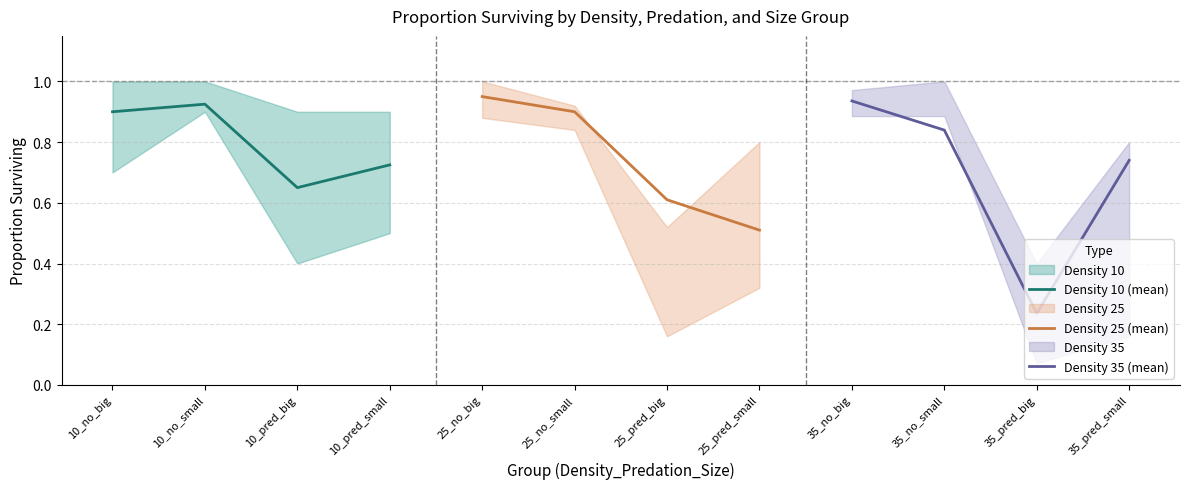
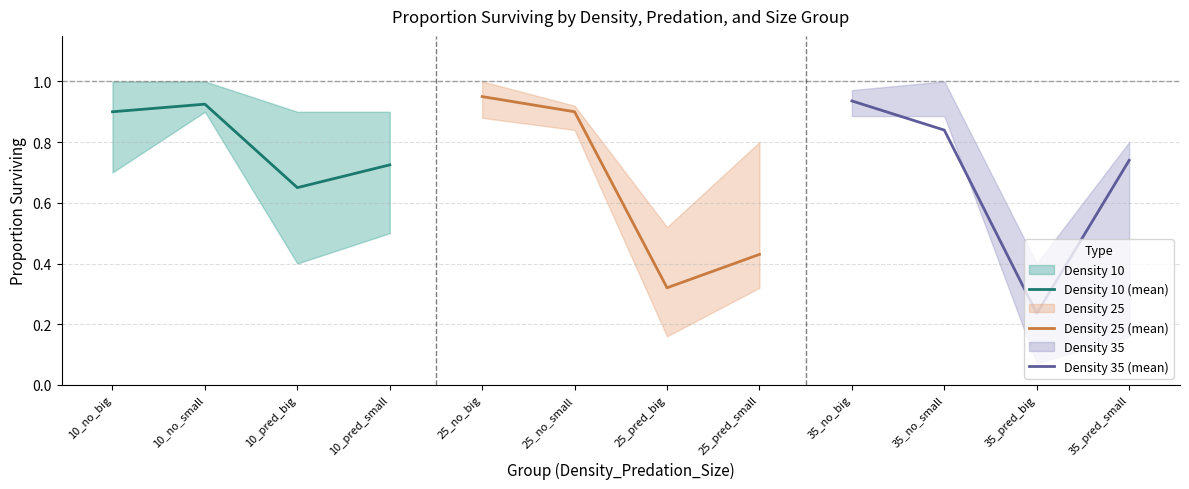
Density 25 (mean), 25_pred_big: 0.61 -> 0.32
Density 25 (mean), 25_pred_small: 0.51 -> 0.43
